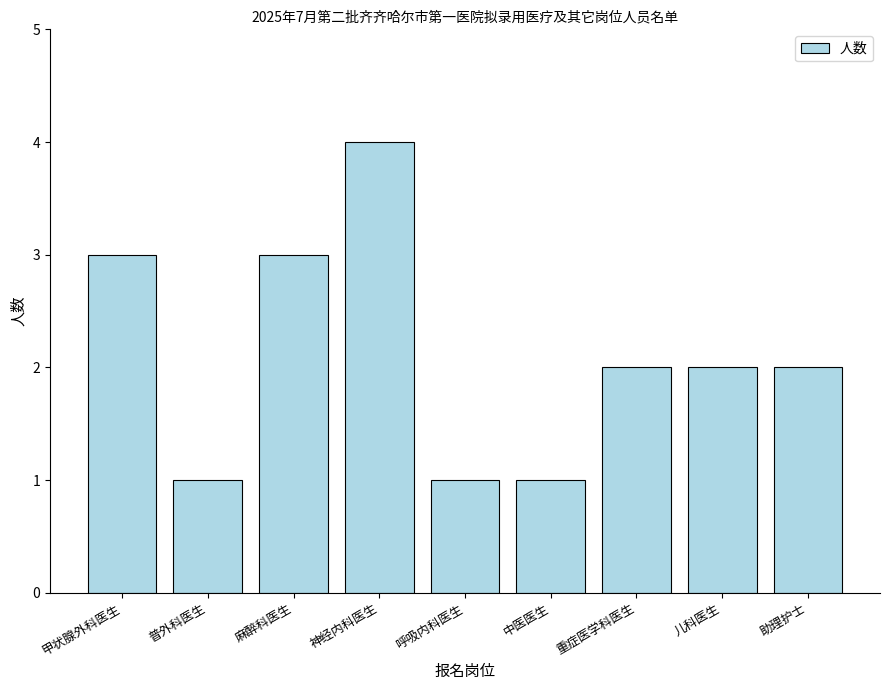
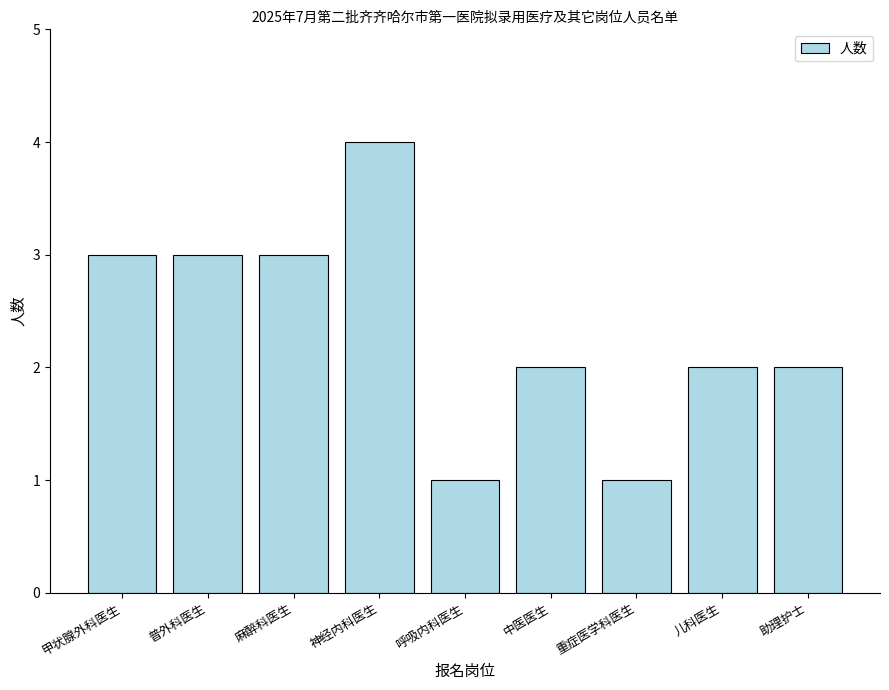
普外科医生: 1 -> 3
中医医生: 1 -> 2
重症医学科医生: 2 -> 1
